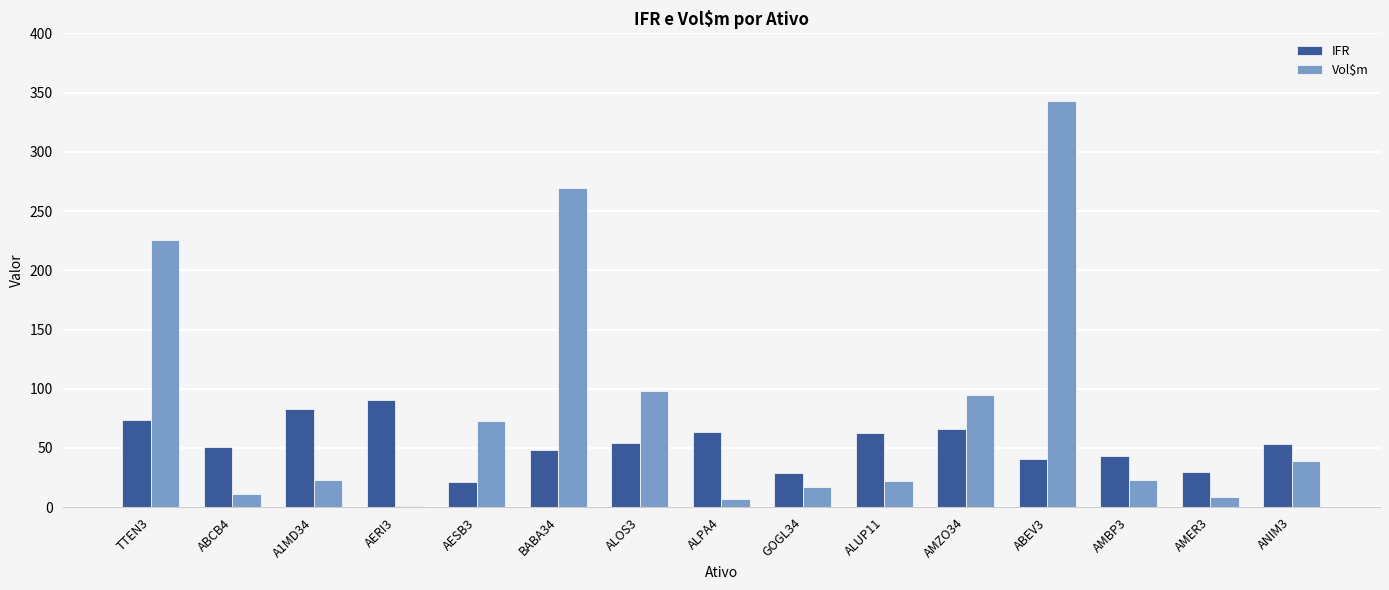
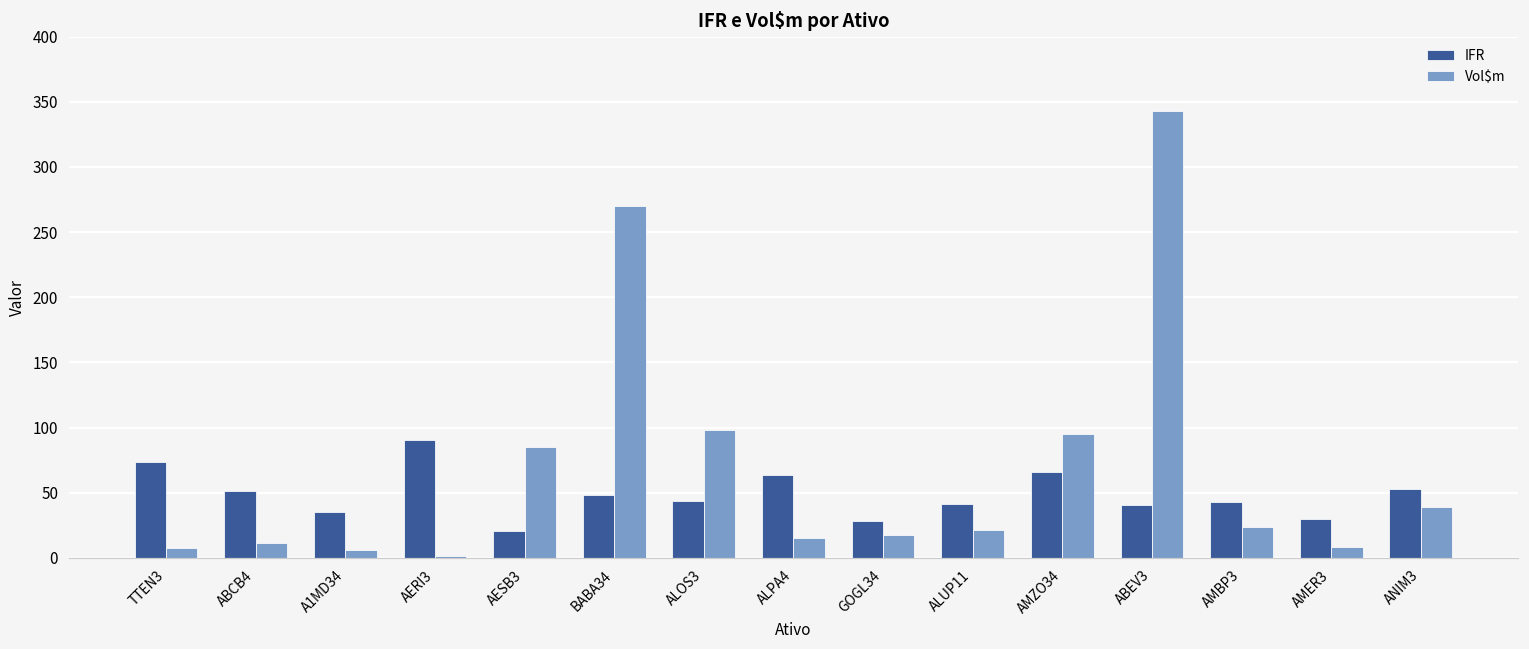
Vol$m, TTEN3: 225 -> 8
IFR, A1MD34: 83 -> 35
Vol$m, A1MD34: 23 -> 6
Vol$m, AESB3: 73 -> 85
IFR, ALOS3: 54 -> 44
Vol$m, ALPA4: 7 -> 15
IFR, ALUP11: 63 -> 41
